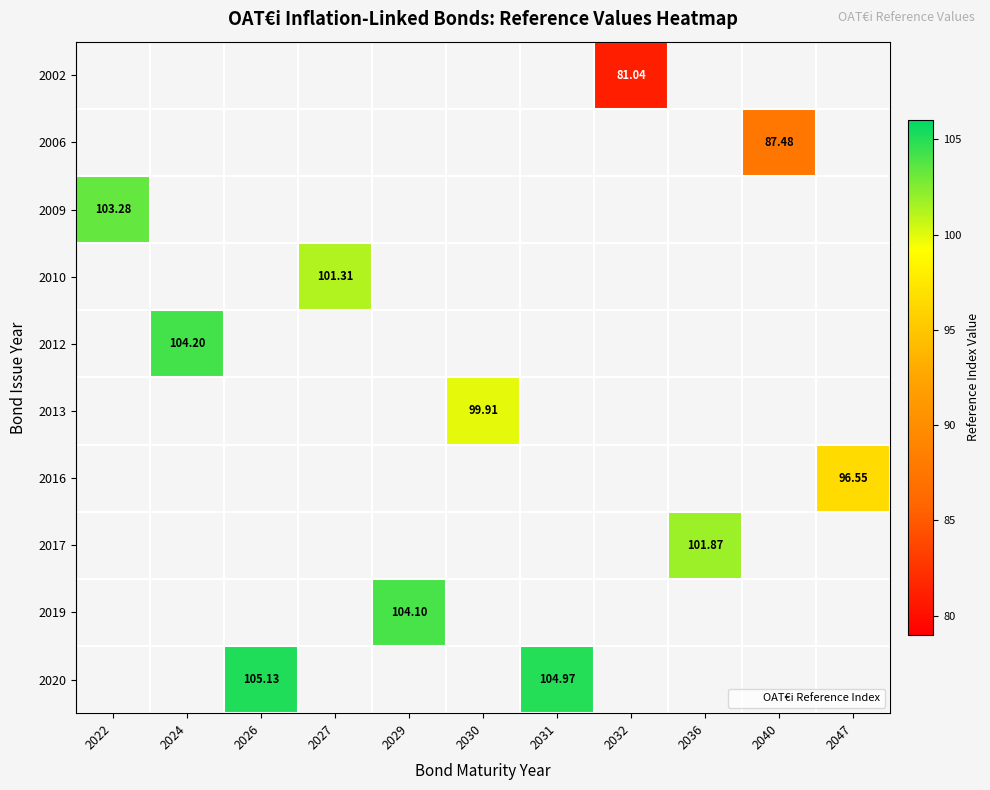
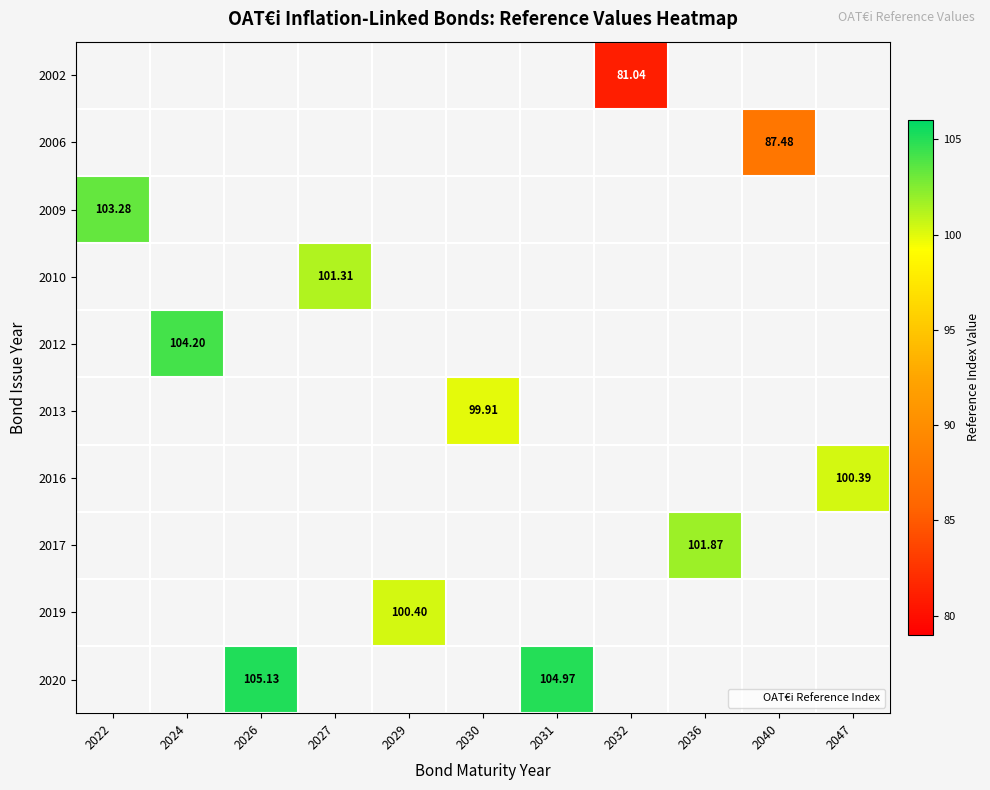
2016, 2047: 96.55 -> 100.39
2019, 2029: 104.10 -> 100.40
